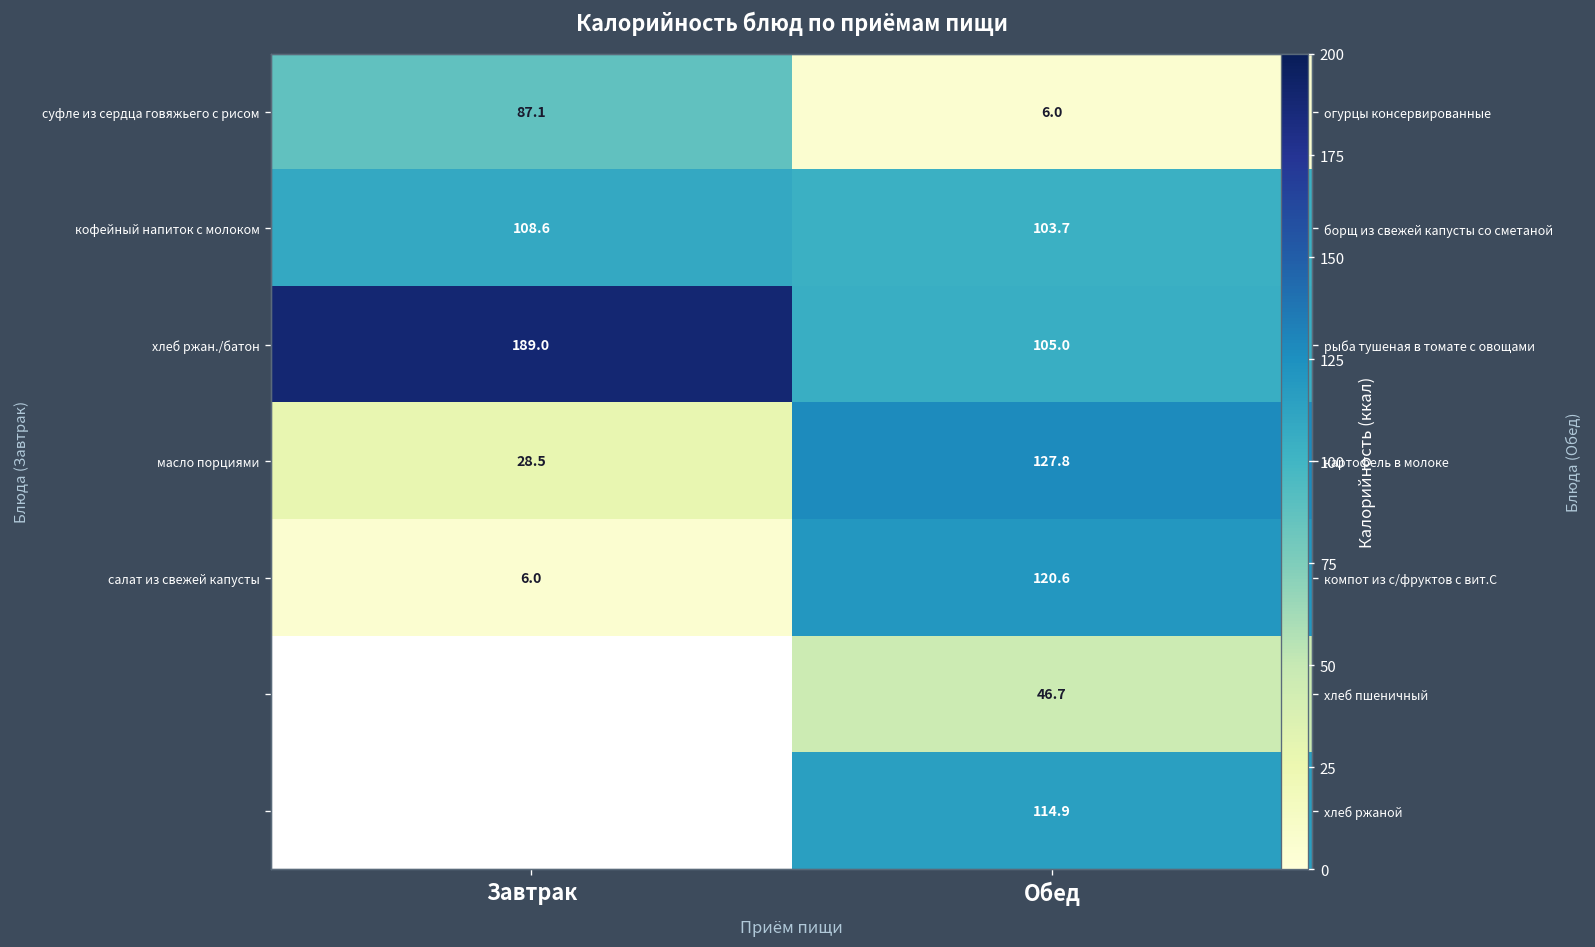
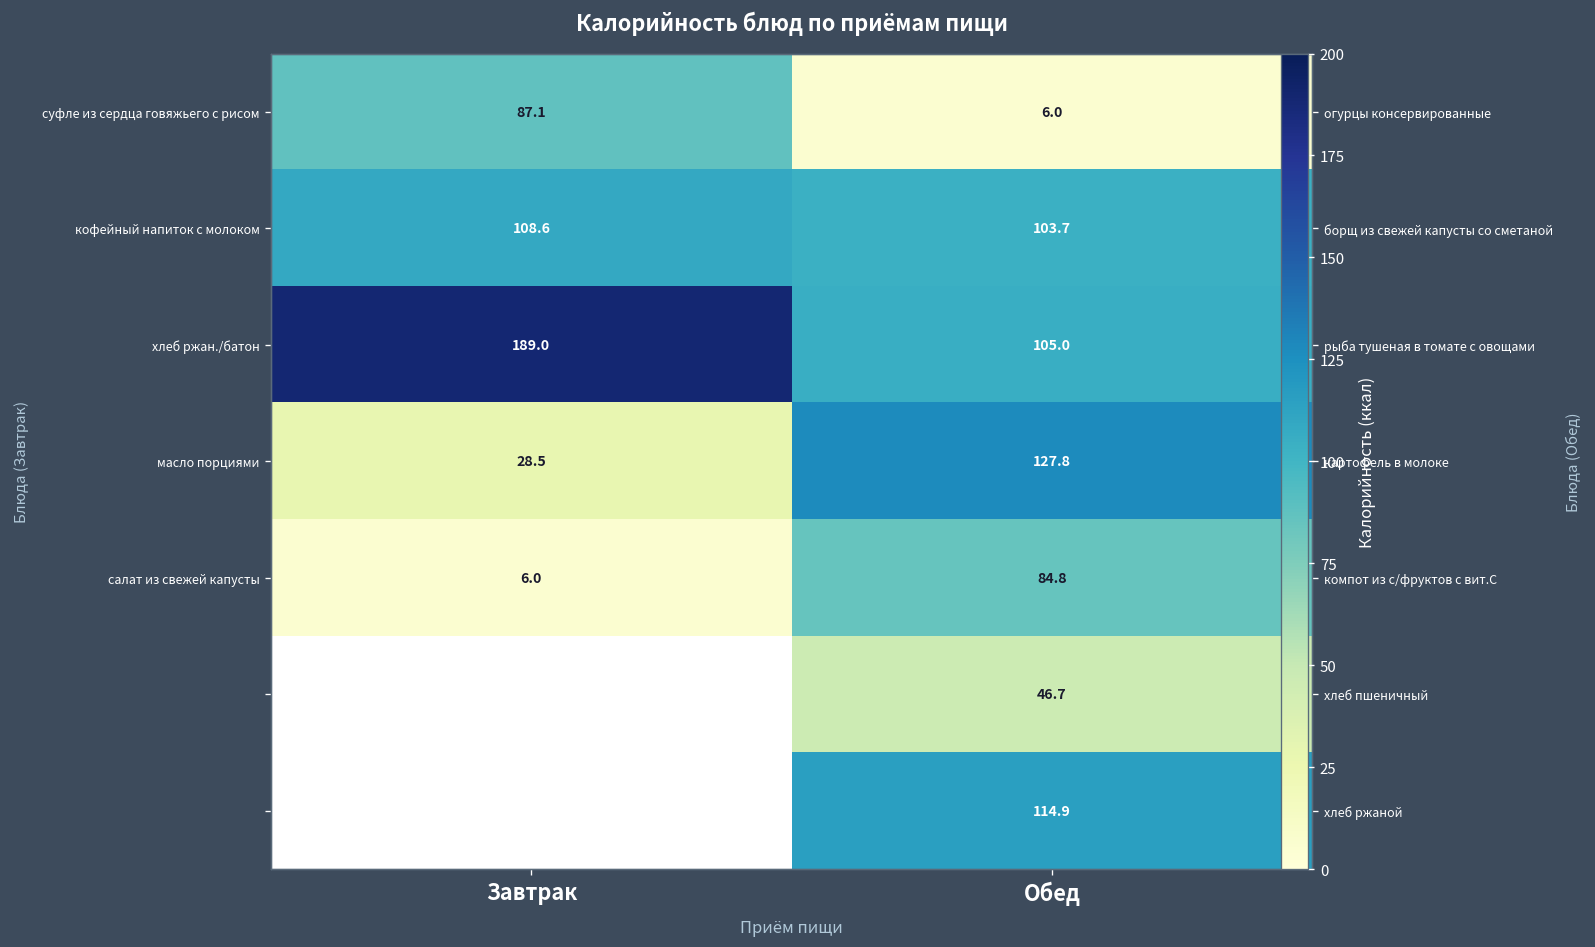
салат из свежей капусты, Обед: 120.6 -> 84.8
